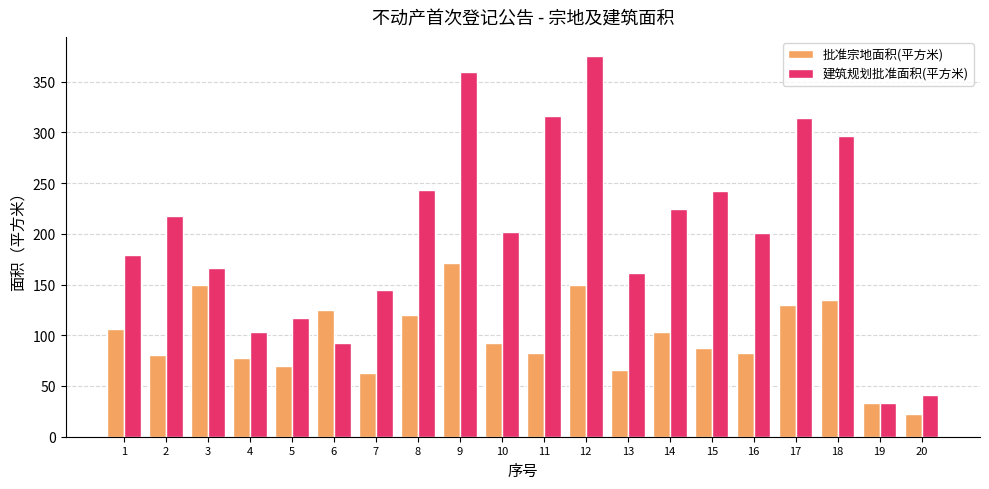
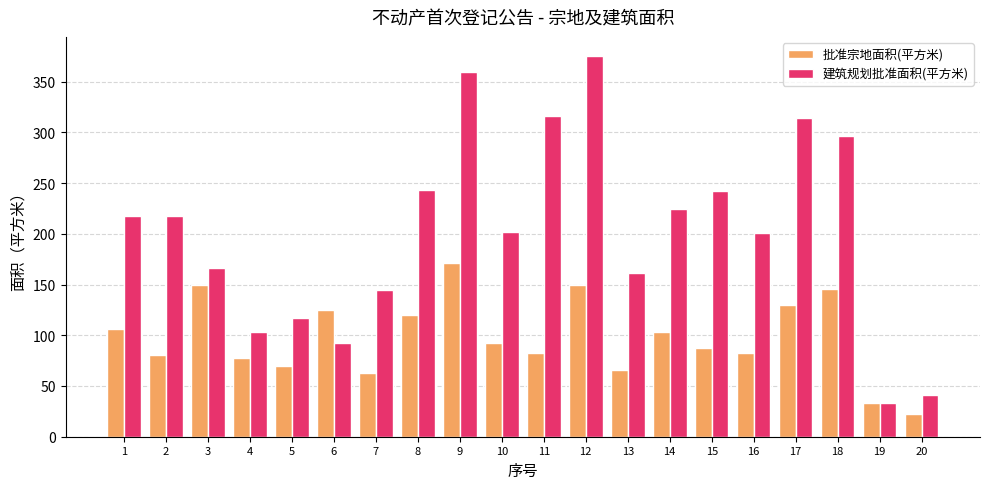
建筑规划批准面积(平方米), 1: 179 -> 218
批准宗地面积(平方米), 18: 135 -> 146
